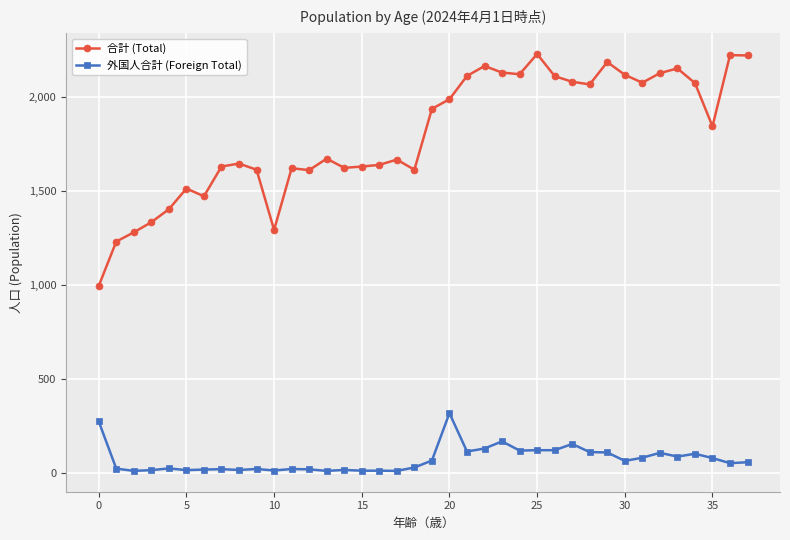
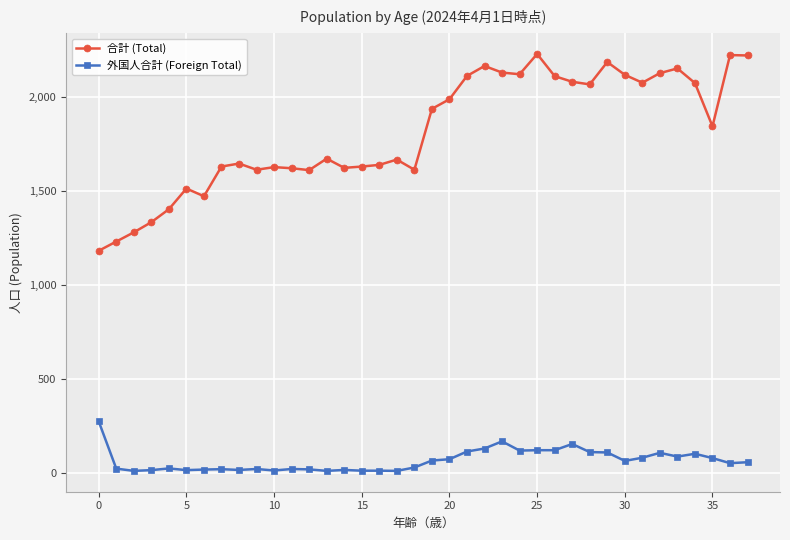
合計 (Total), 0: 1,000 -> 1,180
合計 (Total), 10: 1,300 -> 1,630
外国人合計 (Foreign Total), 20: 320 -> 80
